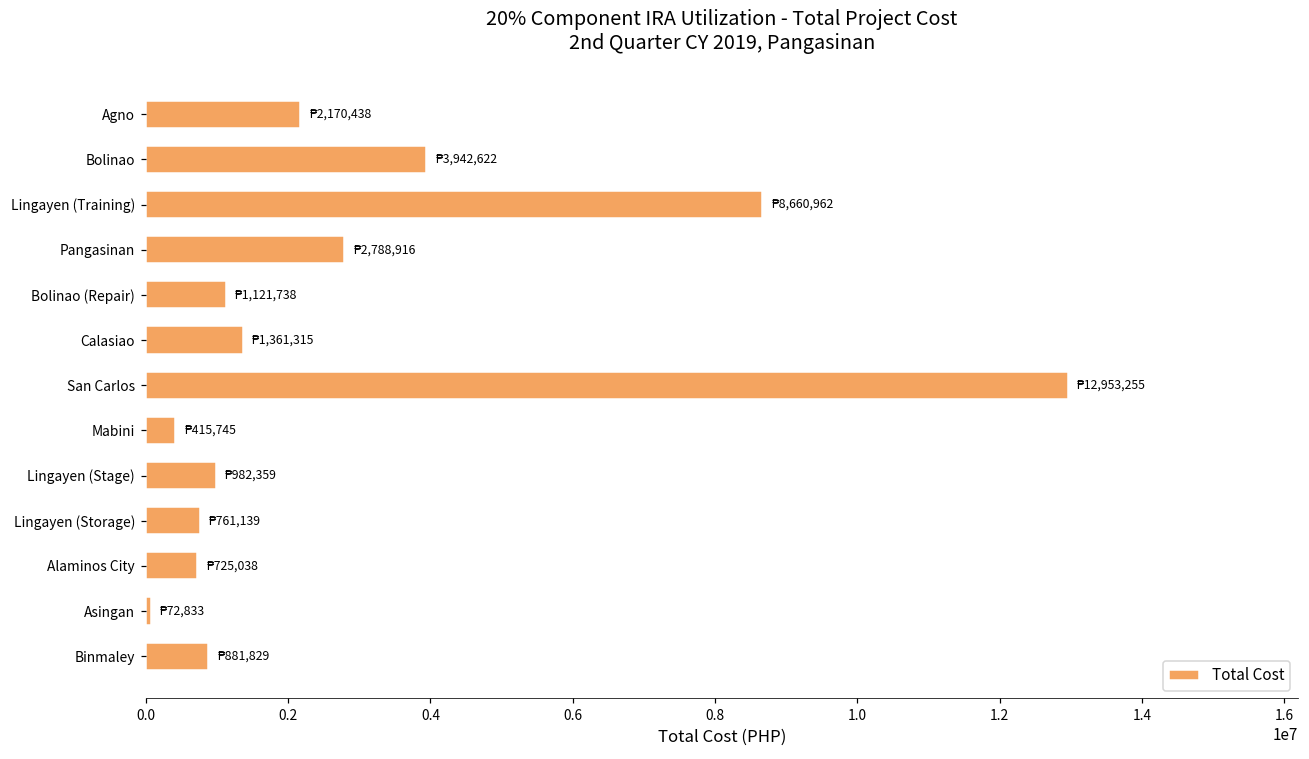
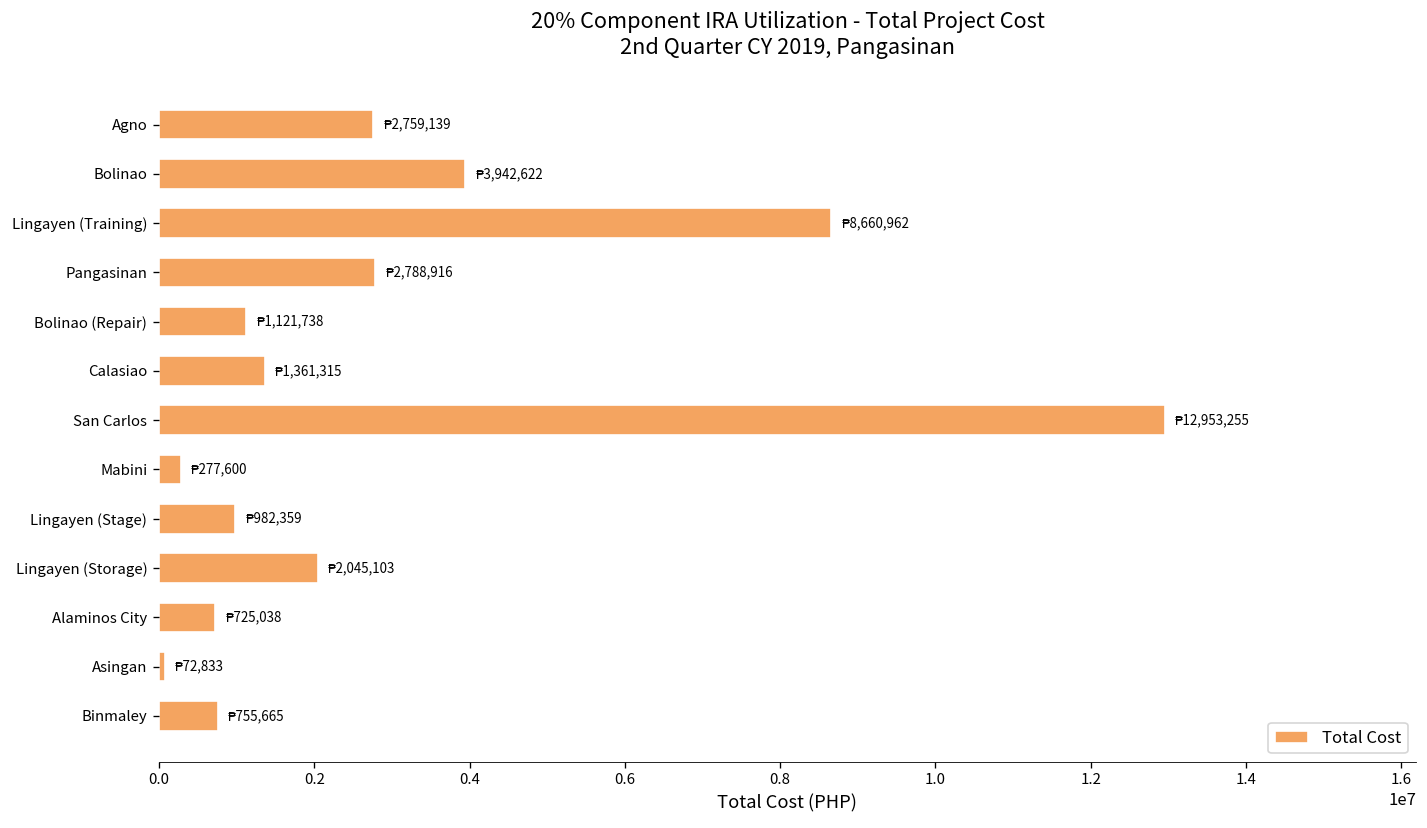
Agno: 2,170,438 -> 2,759,139
Mabini: 415,745 -> 277,600
Lingayen (Storage): 761,139 -> 2,045,103
Binmaley: 881,829 -> 755,665
